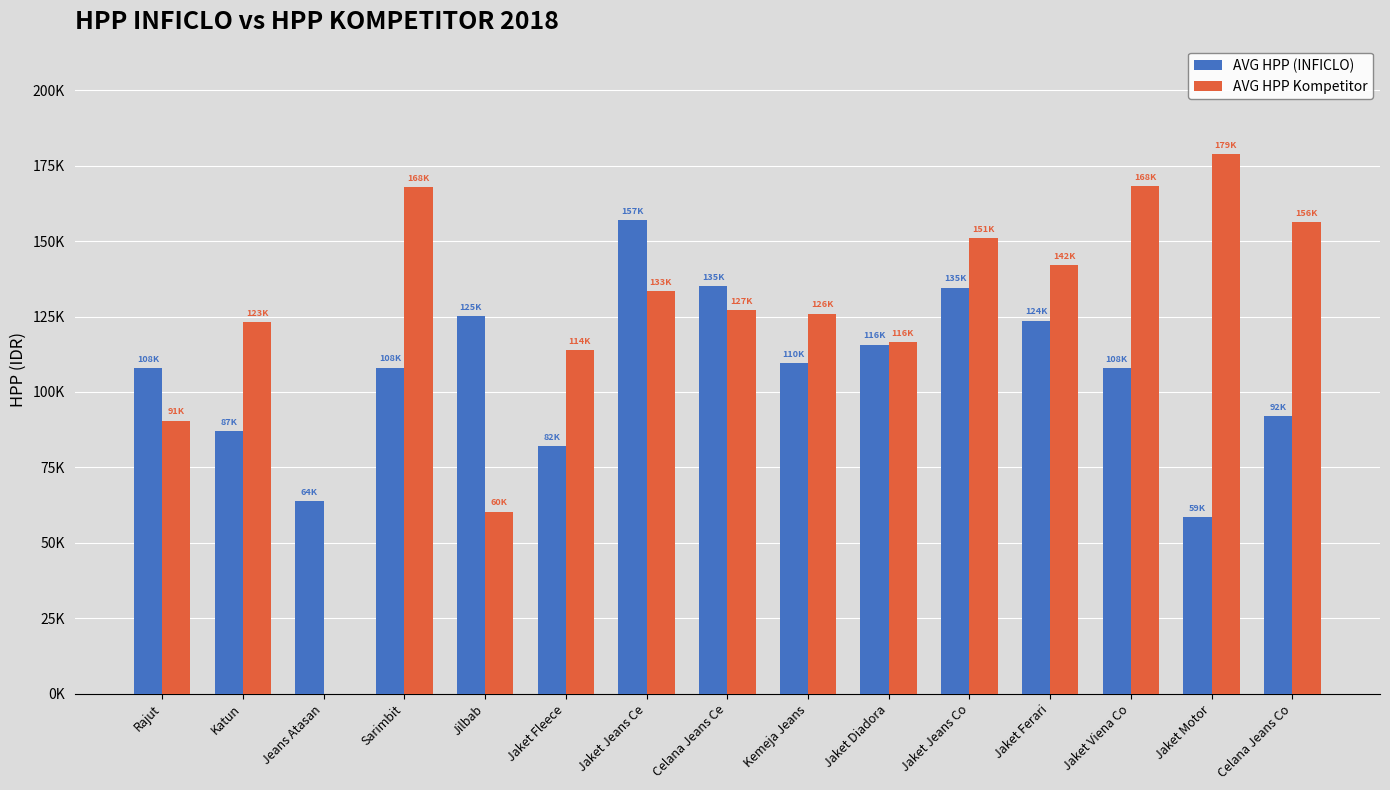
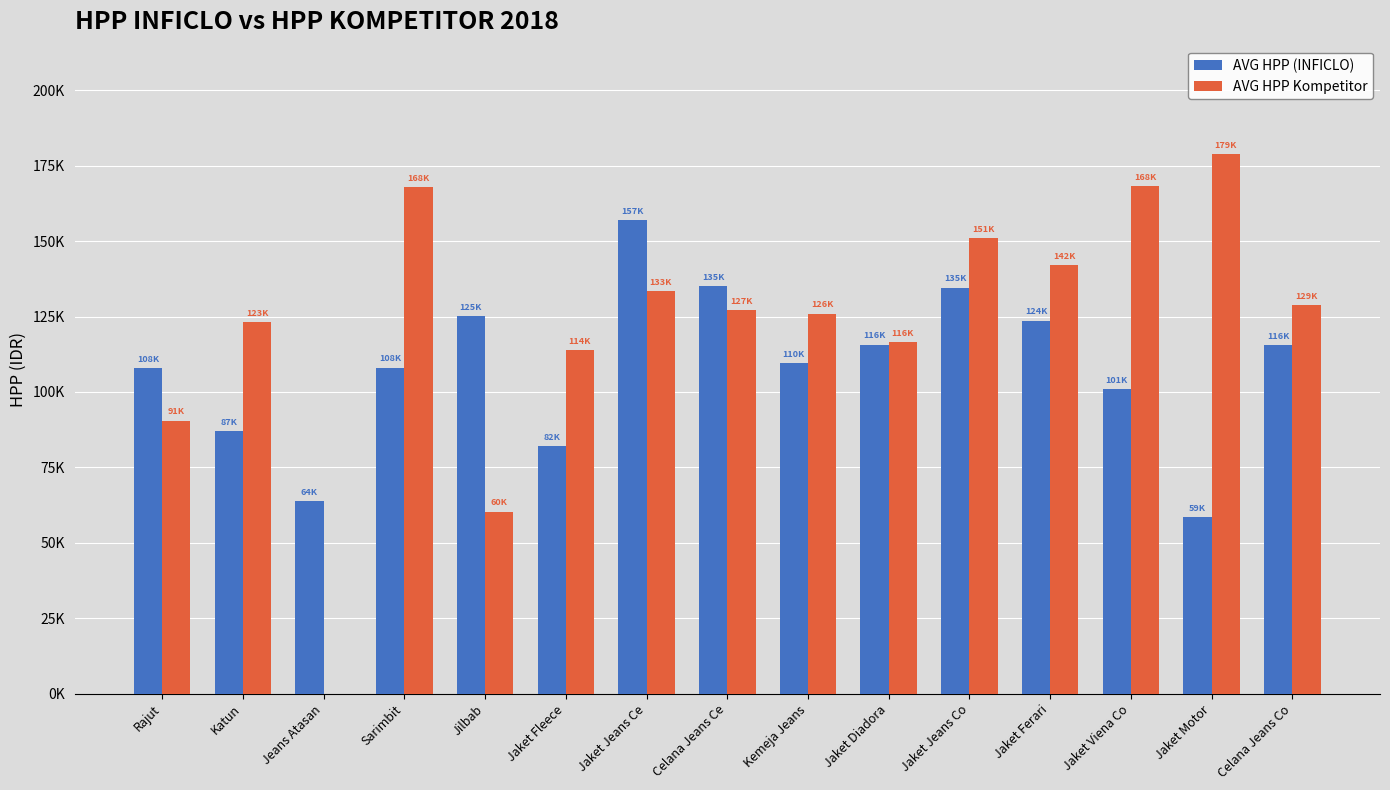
AVG HPP (INFICLO), Jaket Viena Co: 108K -> 101K
AVG HPP (INFICLO), Celana Jeans Co: 92K -> 116K
AVG HPP Kompetitor, Celana Jeans Co: 156K -> 129K
